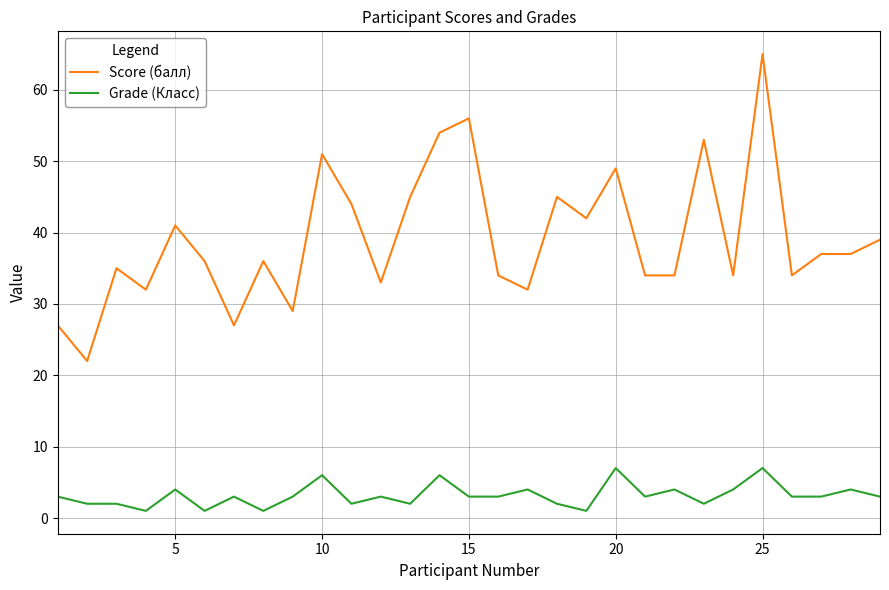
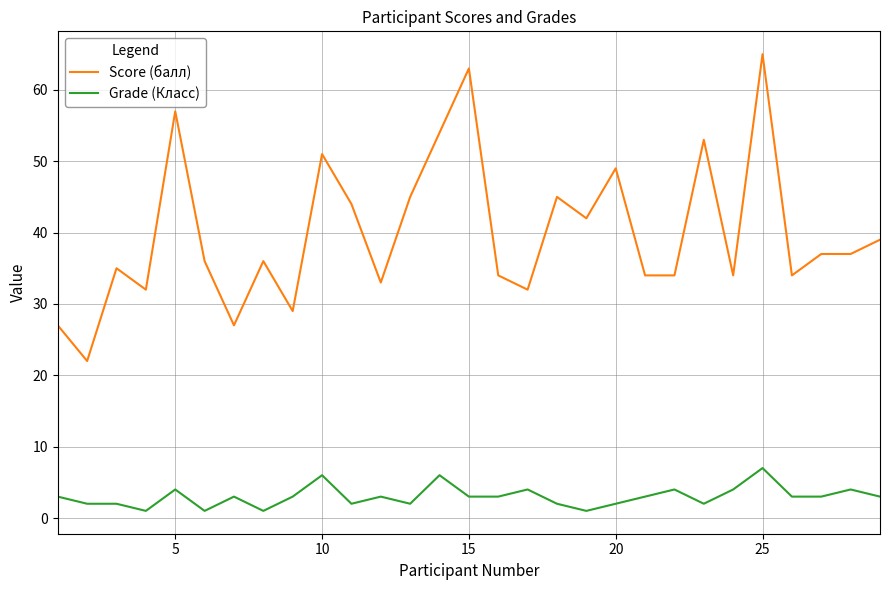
Score (балл), 5: 41 -> 57
Score (балл), 15: 56 -> 63
Grade (Класс), 20: 7 -> 2
